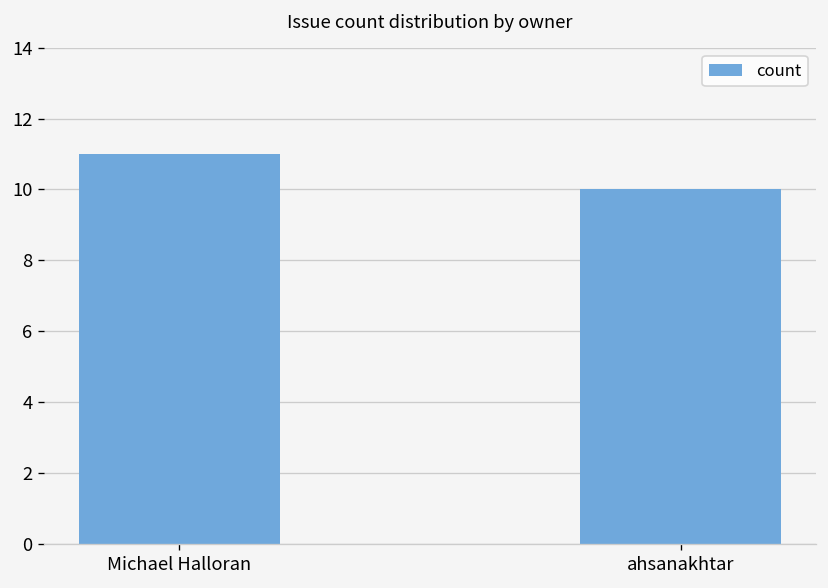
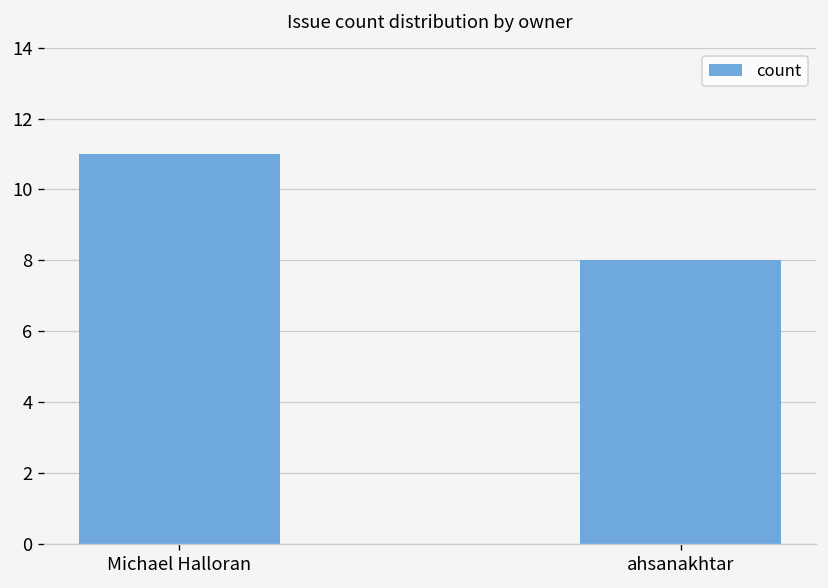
ahsanakhtar: 10 -> 8
